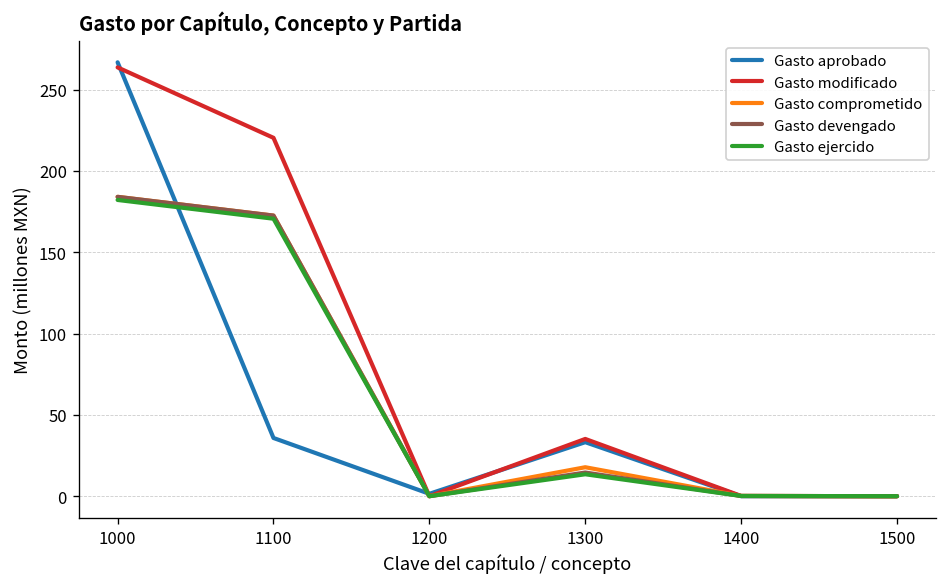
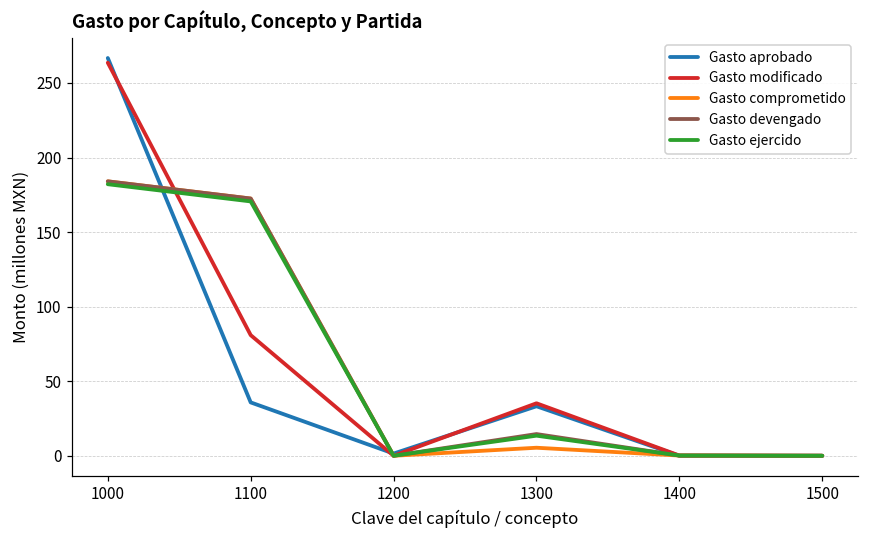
Gasto modificado, 1100: 220 -> 81
Gasto comprometido, 1300: 18 -> 5
